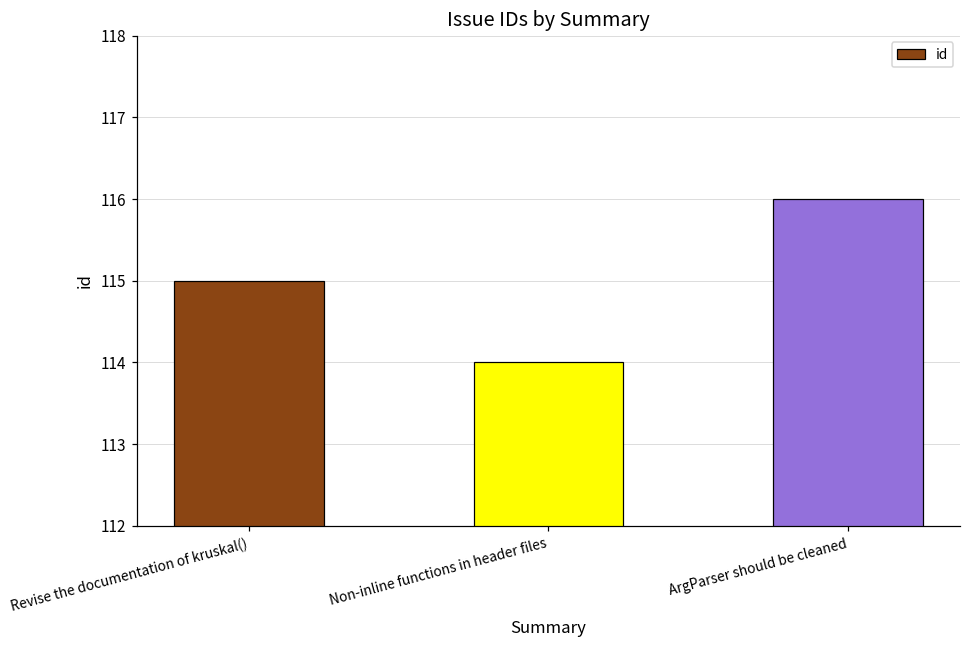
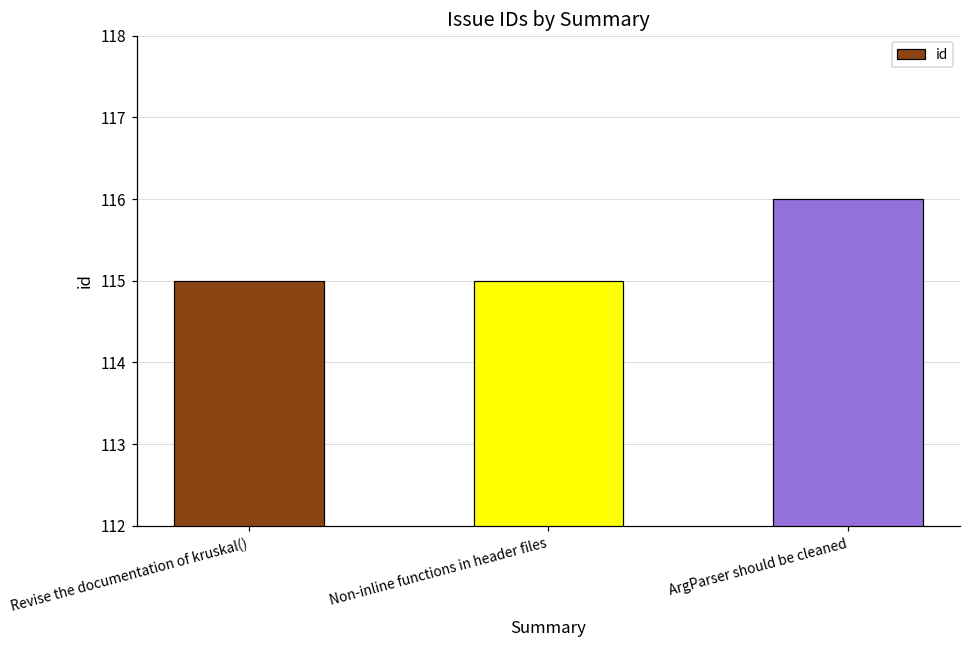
Non-inline functions in header files: 114 -> 115
